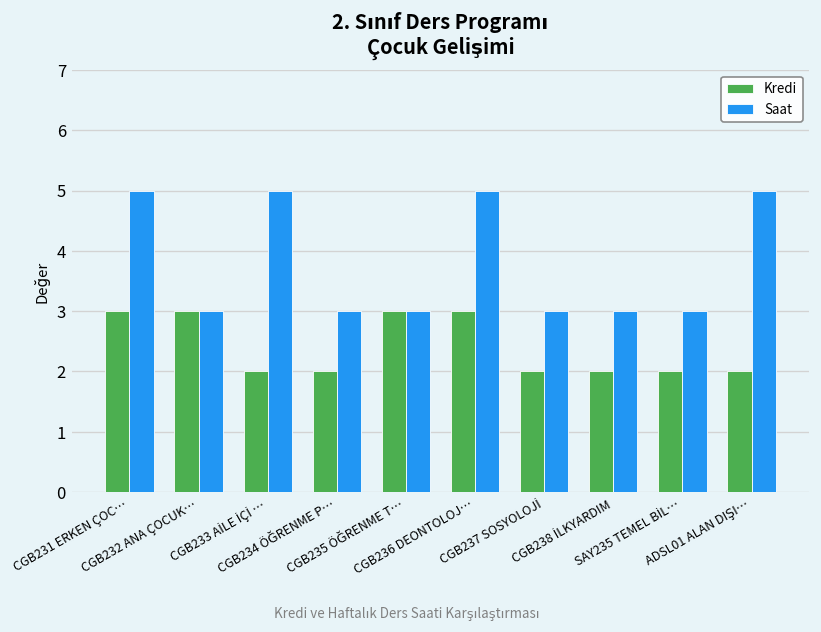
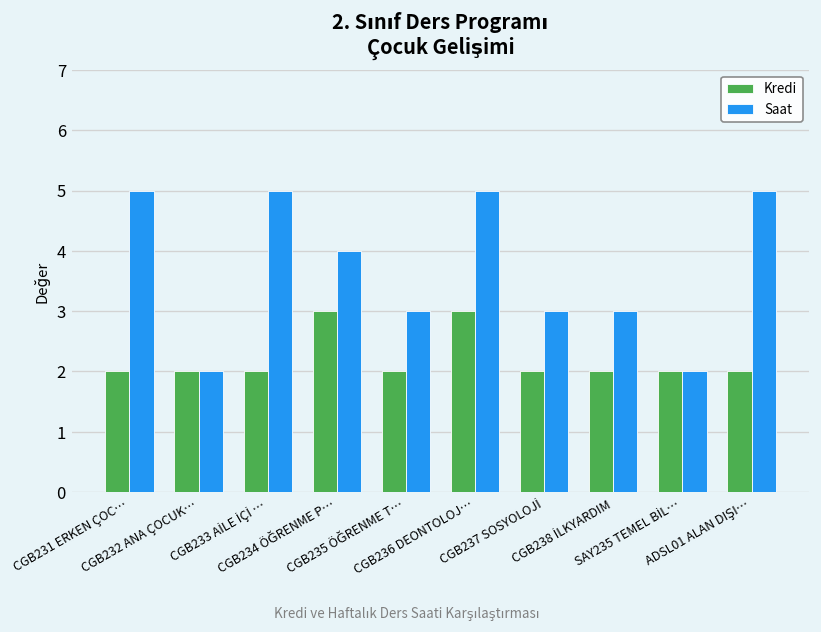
Kredi, CGB231 ERKEN ÇOC…: 3 -> 2
Kredi, CGB232 ANA ÇOCUK…: 3 -> 2
Saat, CGB232 ANA ÇOCUK…: 3 -> 2
Kredi, CGB234 ÖĞRENME P…: 2 -> 3
Saat, CGB234 ÖĞRENME P…: 3 -> 4
Kredi, CGB235 ÖĞRENME T…: 3 -> 2
Saat, SAY235 TEMEL BİL…: 3 -> 2
